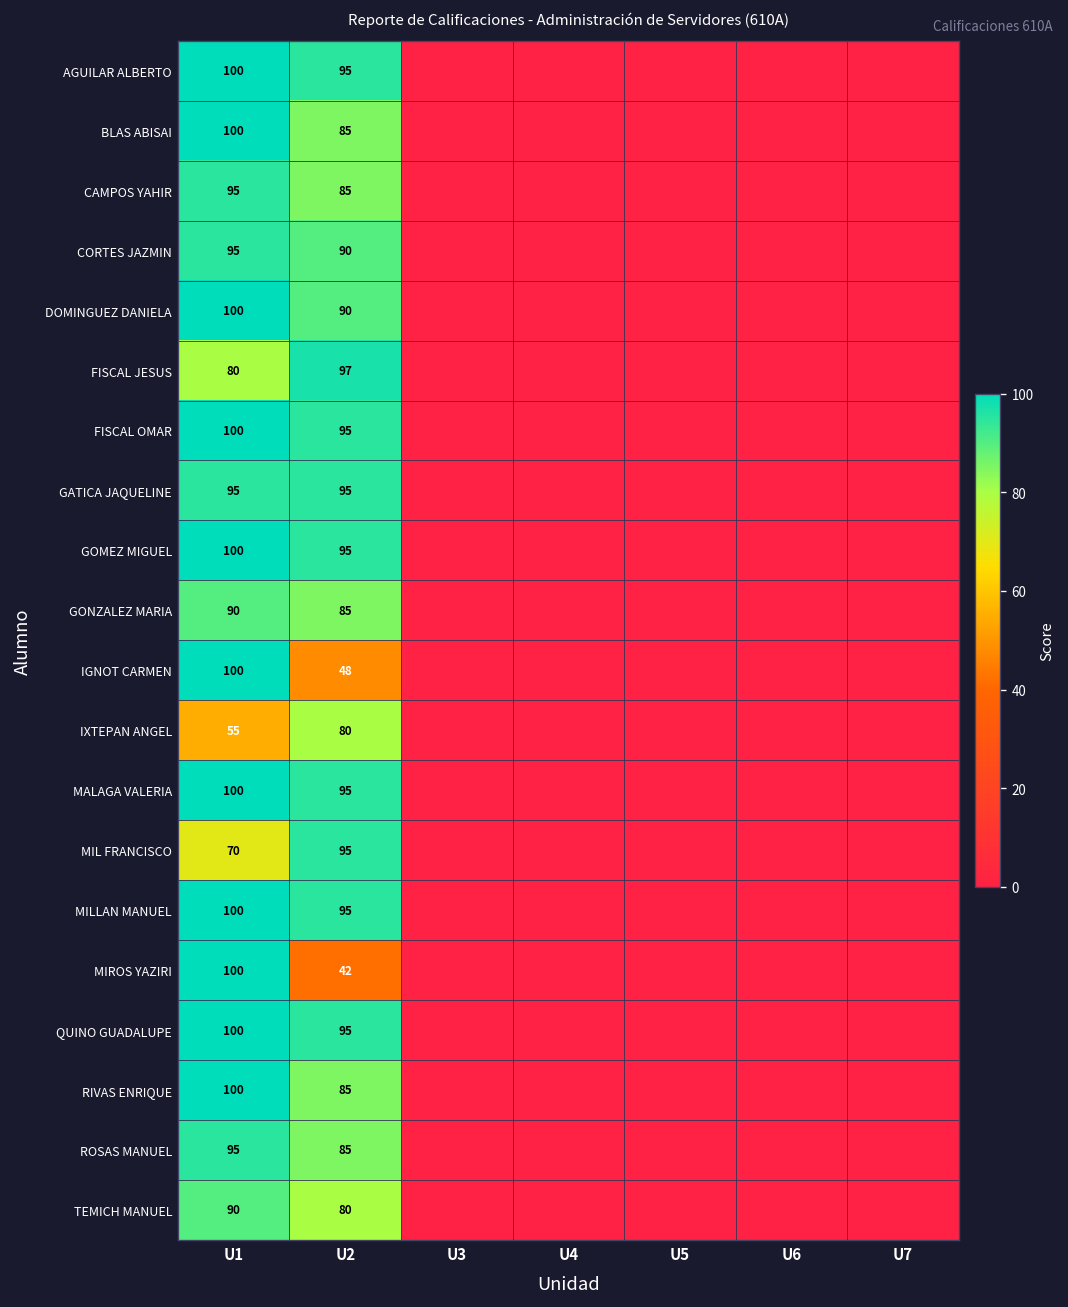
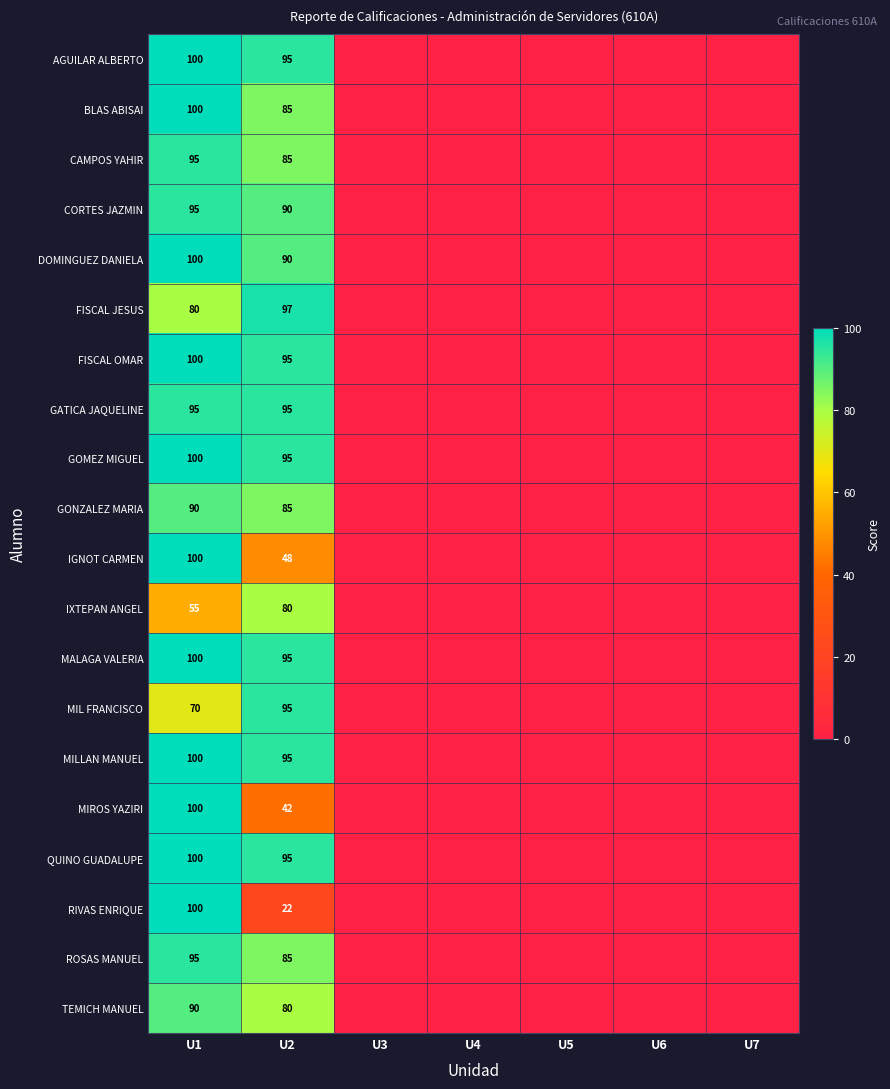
RIVAS ENRIQUE, U2: 85 -> 22
